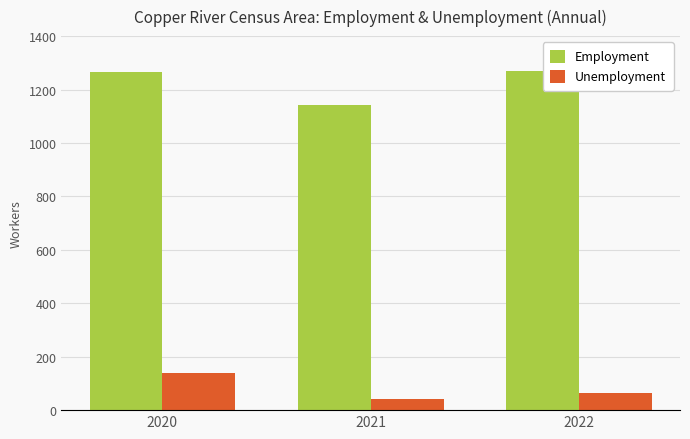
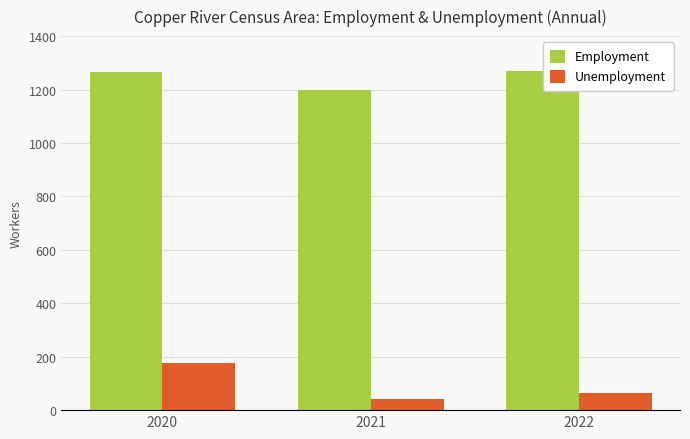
Unemployment, 2020: 140 -> 180
Employment, 2021: 1140 -> 1200
